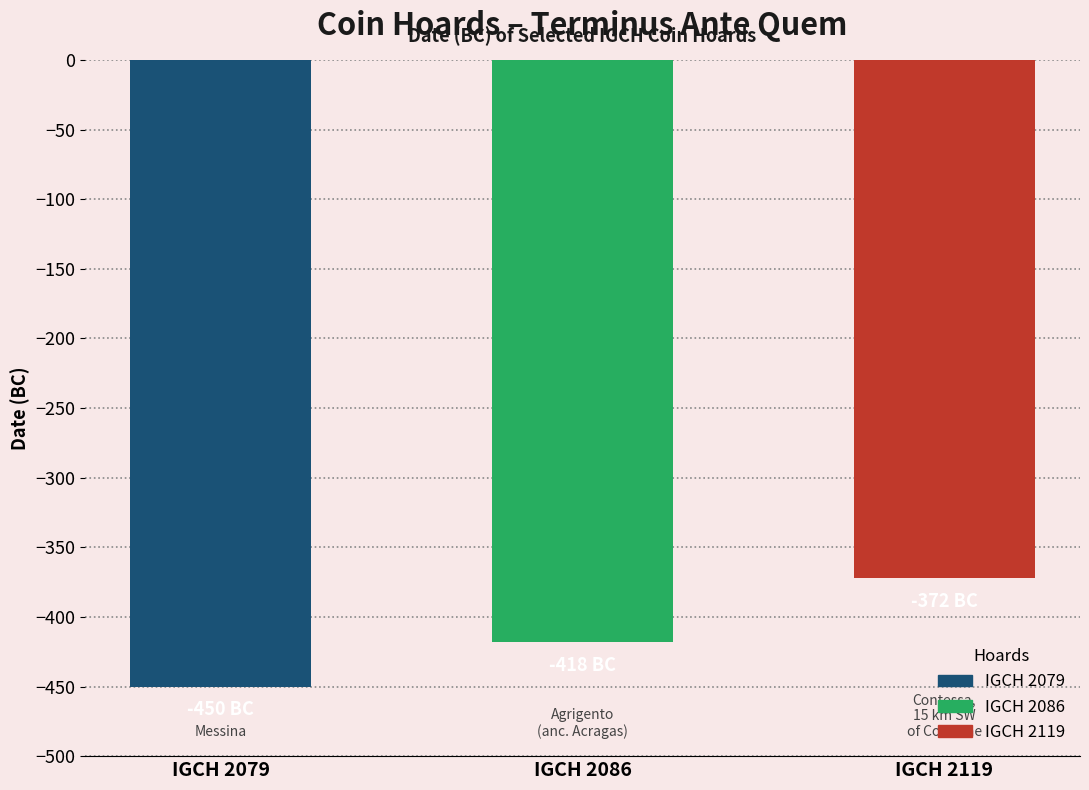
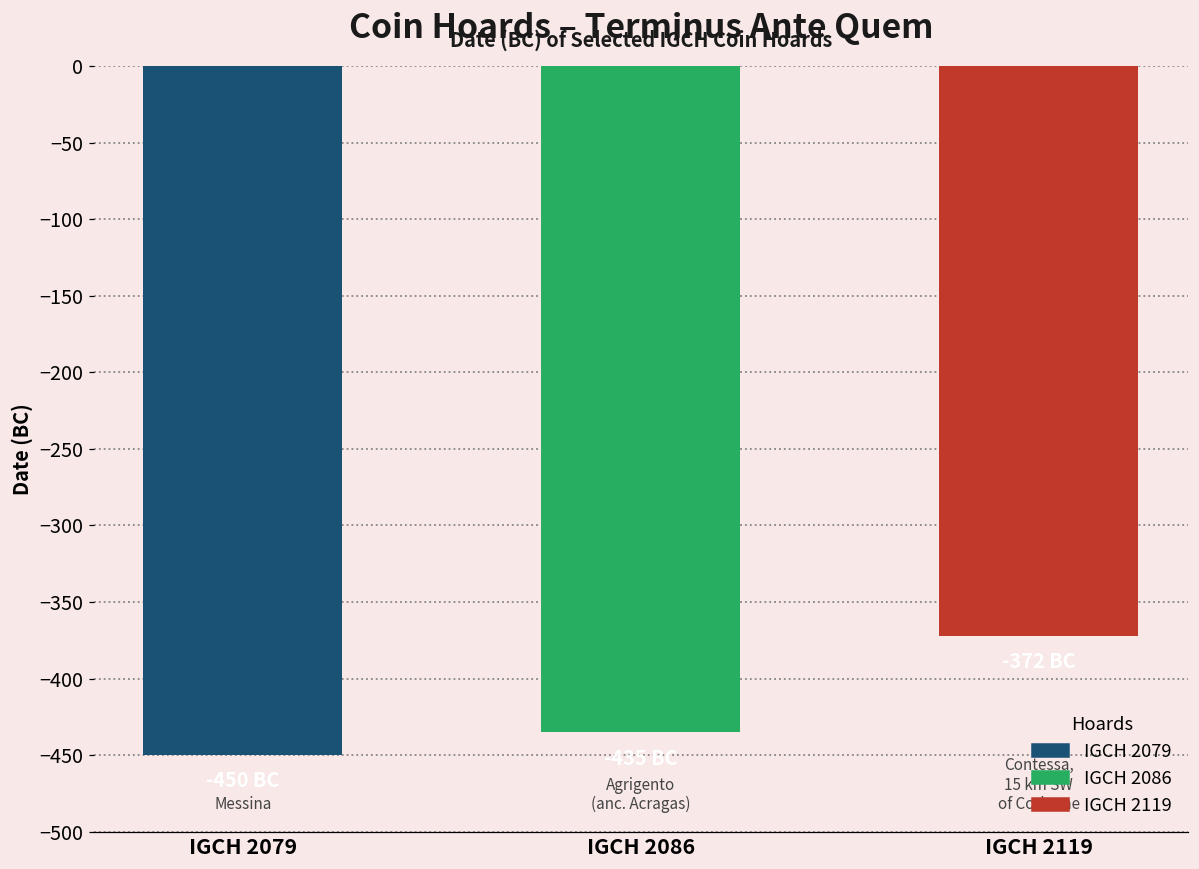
IGCH 2086: -418 -> -435
